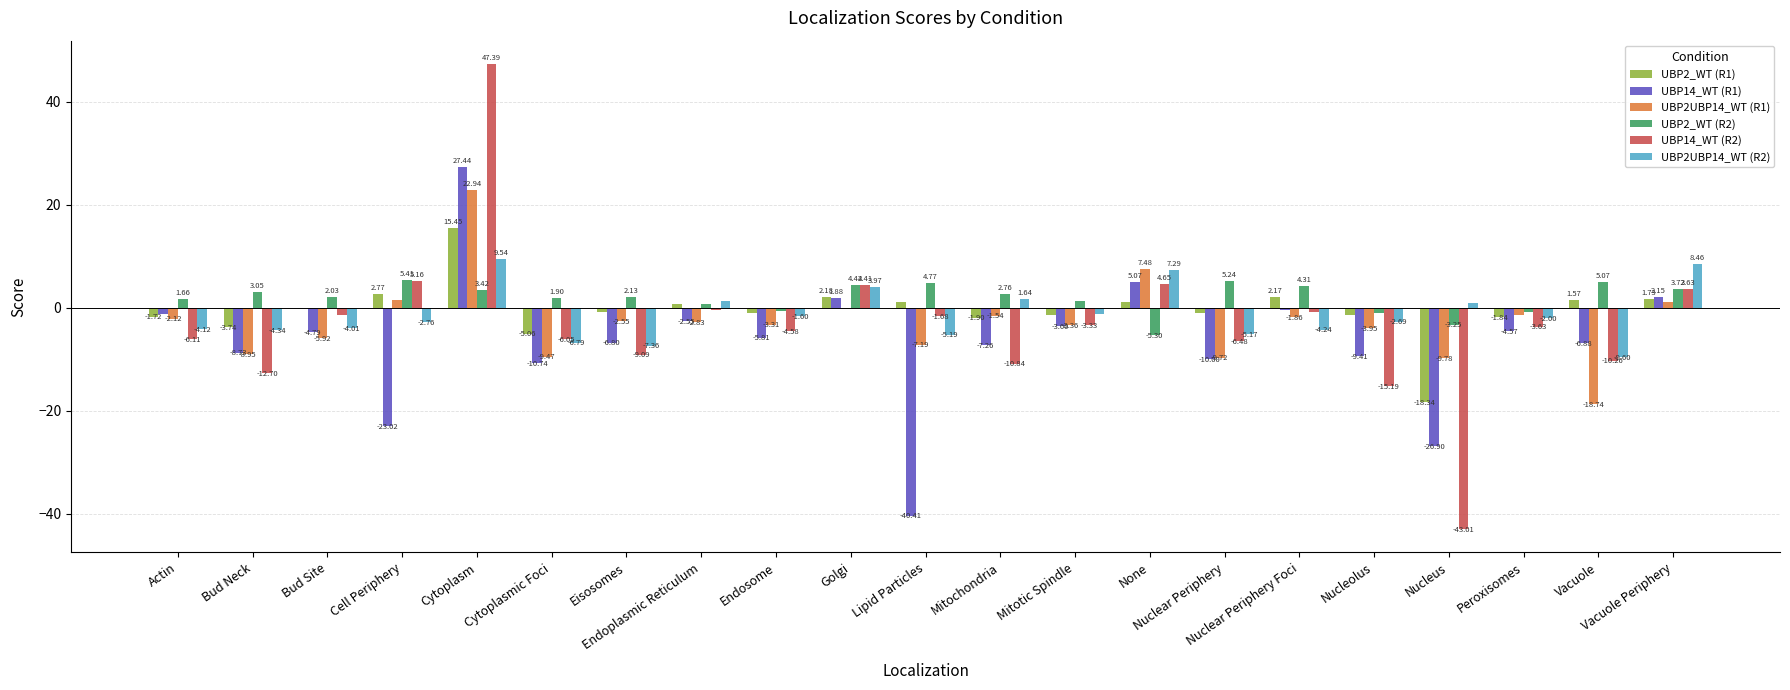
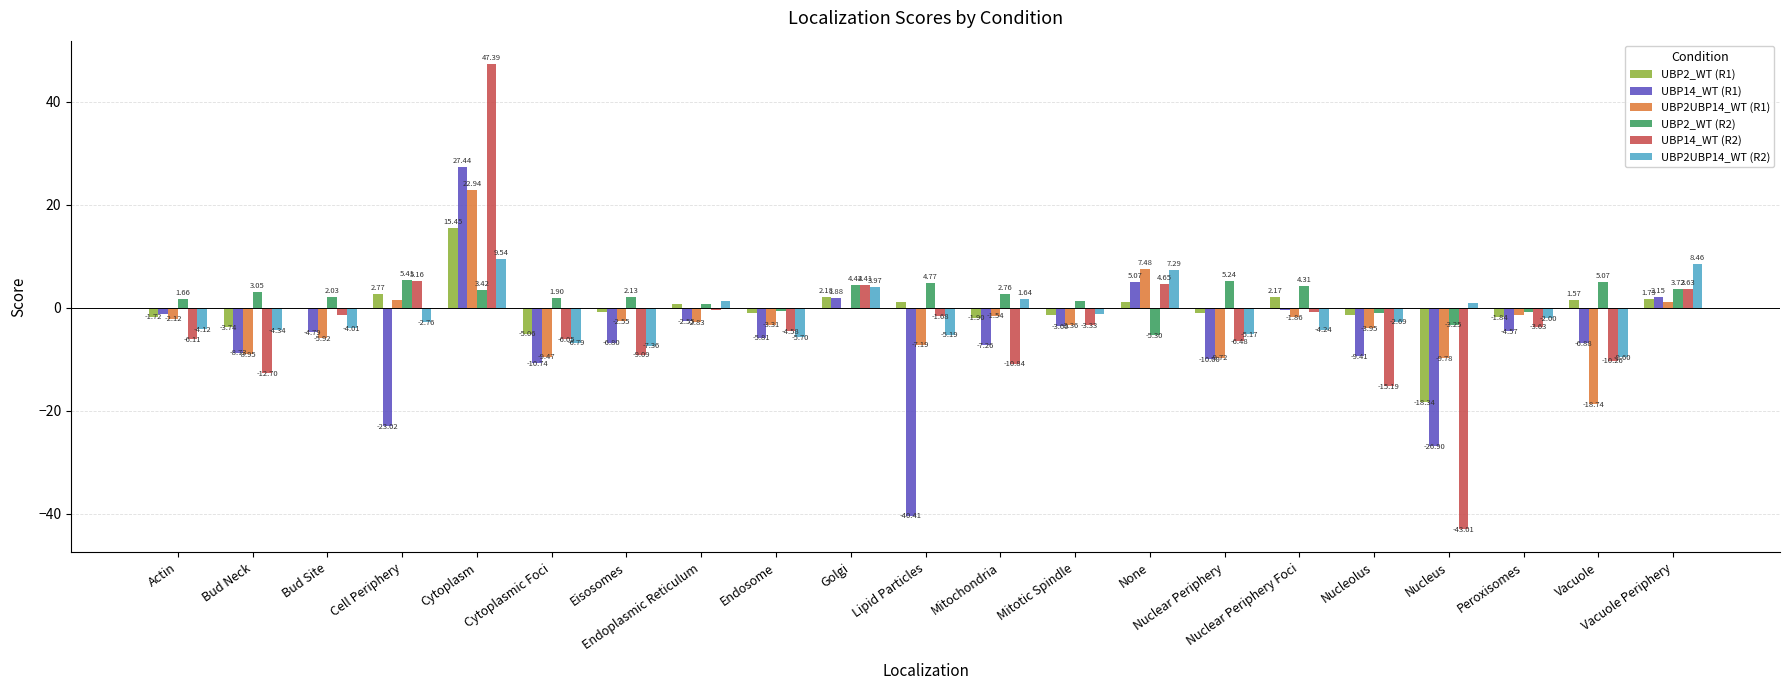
UBP2UBP14_WT (R2), Endosome: -1.60 -> -5.70
